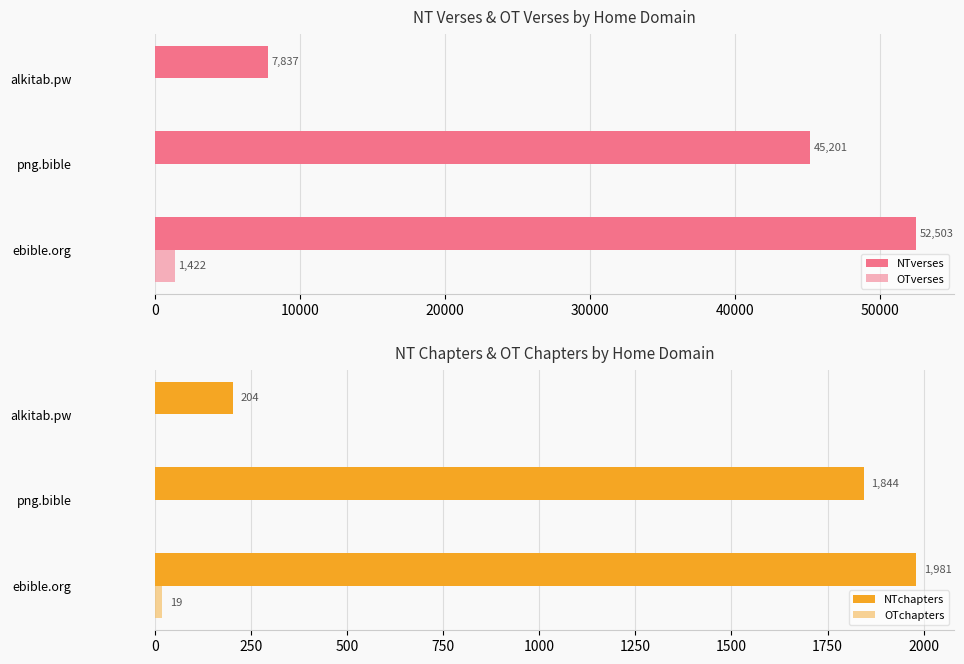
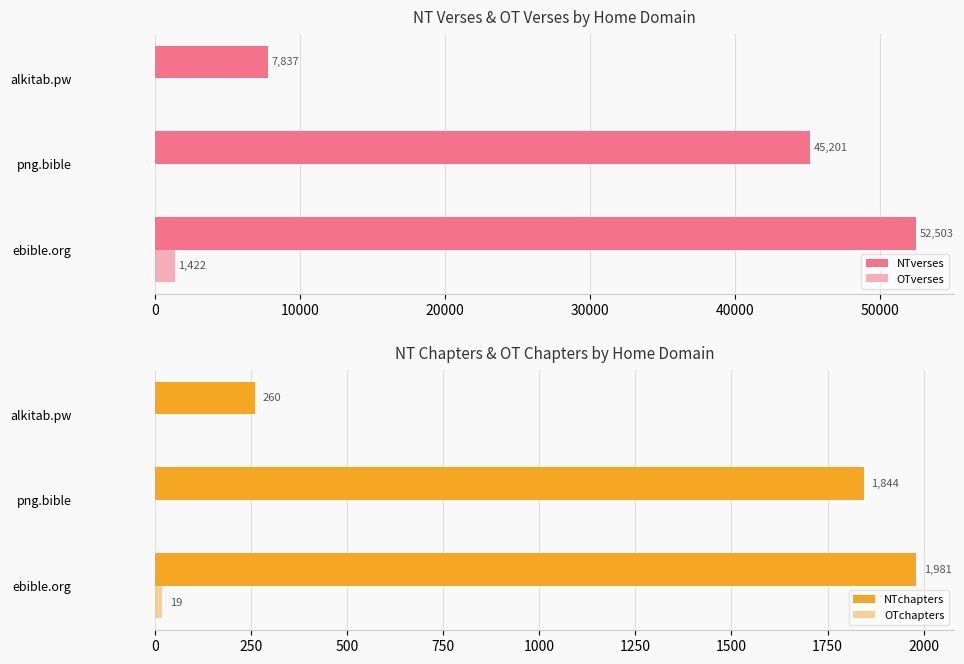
NT Chapters & OT Chapters by Home Domain, NTchapters, alkitab.pw: 204 -> 260
